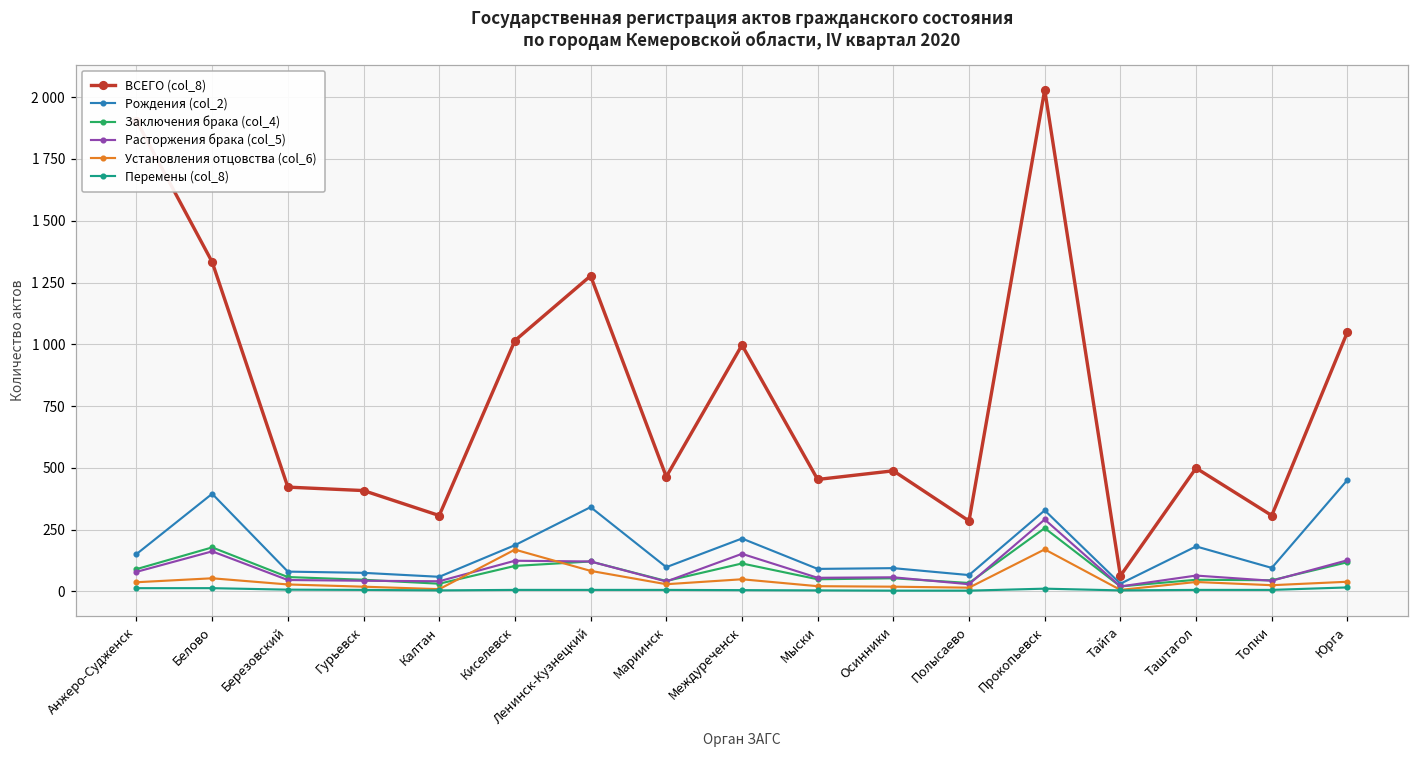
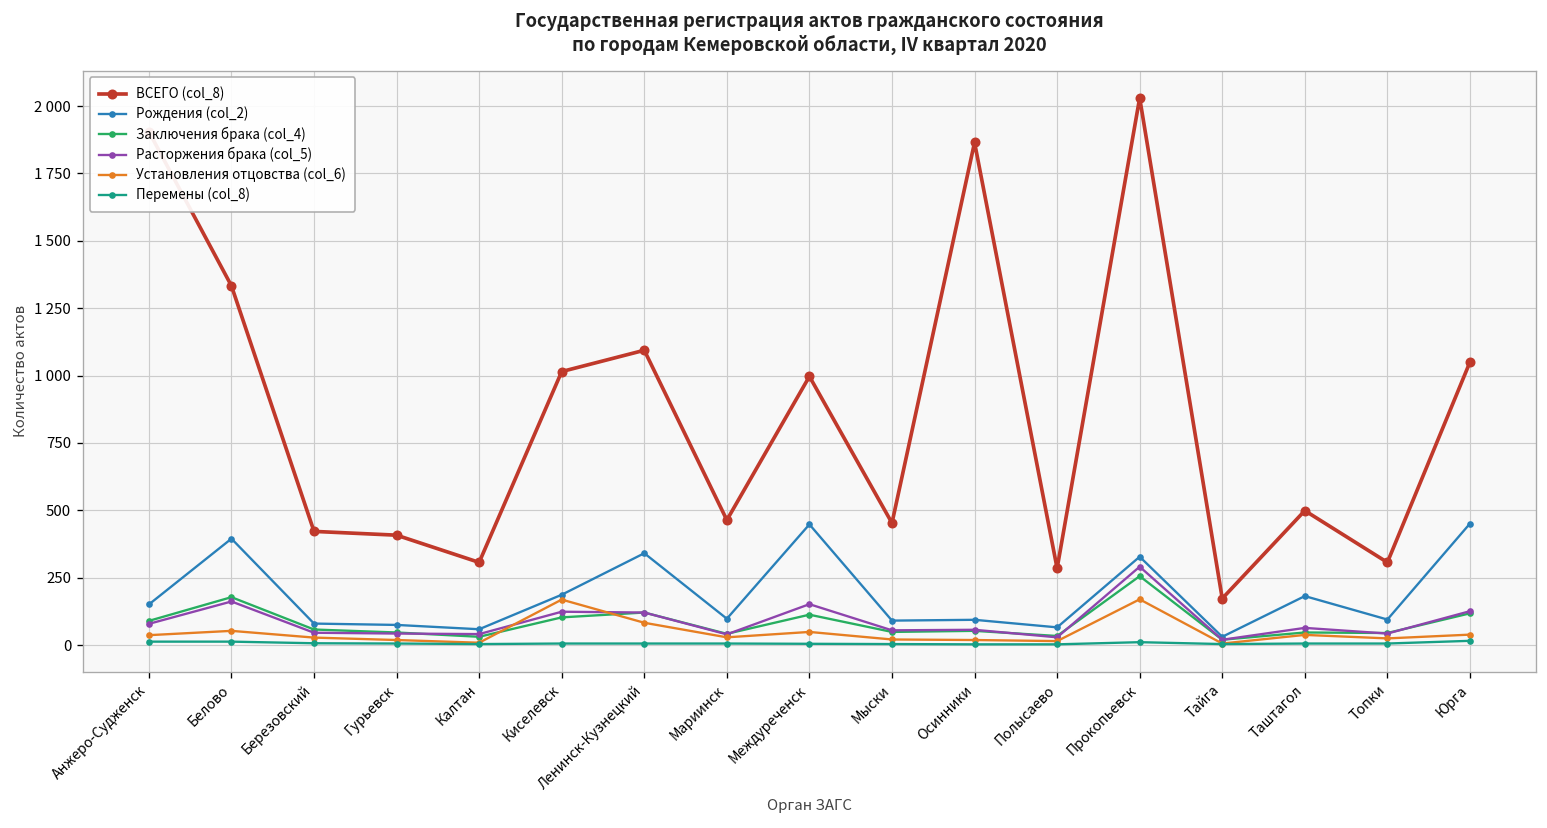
ВСЕГО (col_8), Ленинск-Кузнецкий: 1280 -> 1090
Рождения (col_2), Междуреченск: 210 -> 450
ВСЕГО (col_8), Осинники: 490 -> 1870
ВСЕГО (col_8), Тайга: 60 -> 170
